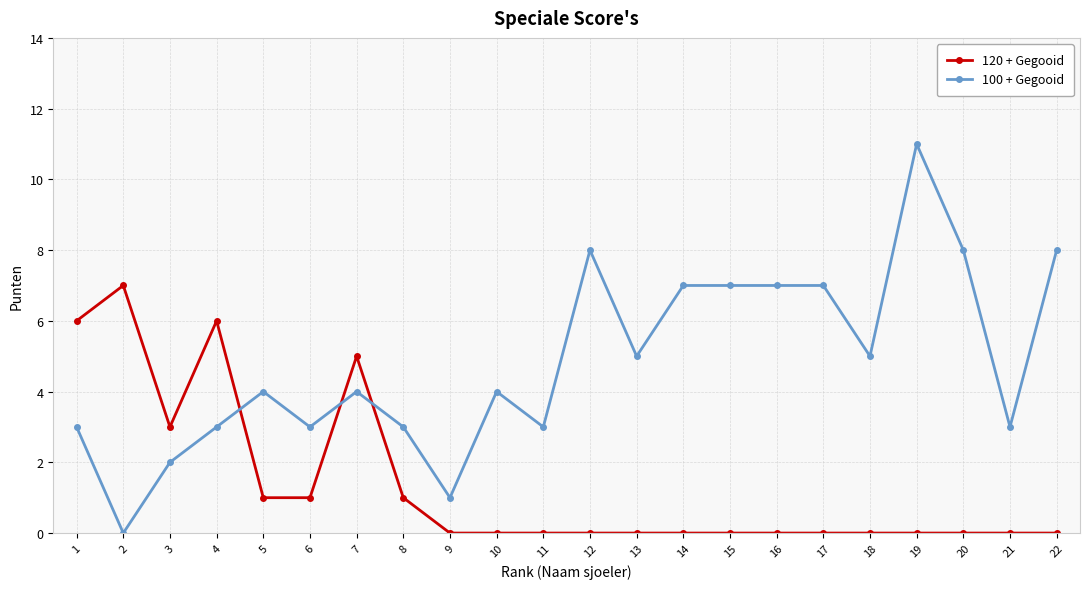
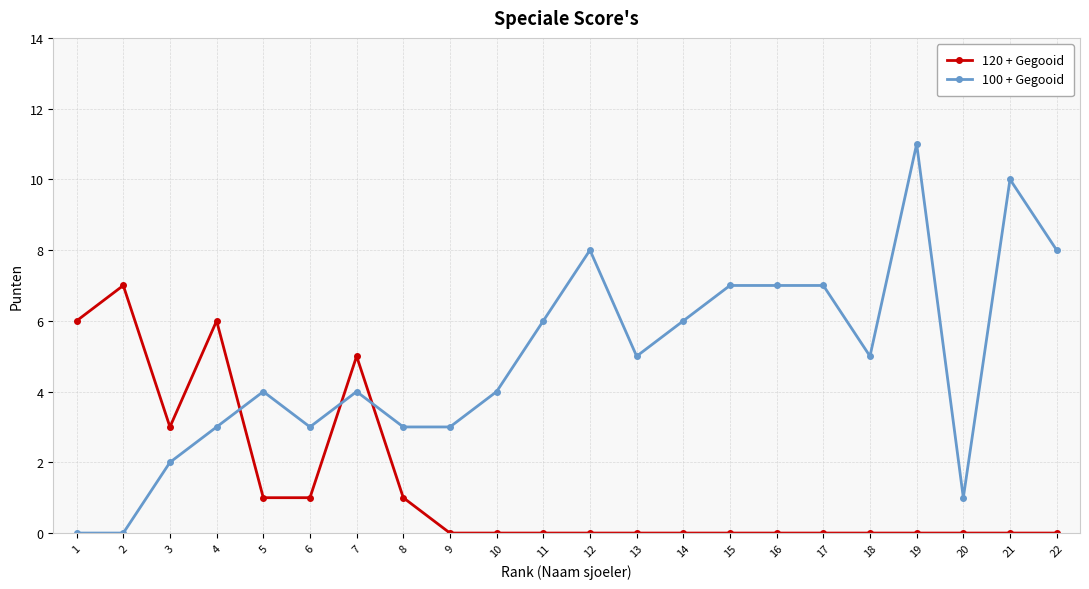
100 + Gegooid, 1: 3 -> 0
100 + Gegooid, 9: 1 -> 3
100 + Gegooid, 11: 3 -> 6
100 + Gegooid, 14: 7 -> 6
100 + Gegooid, 20: 8 -> 1
100 + Gegooid, 21: 3 -> 10
